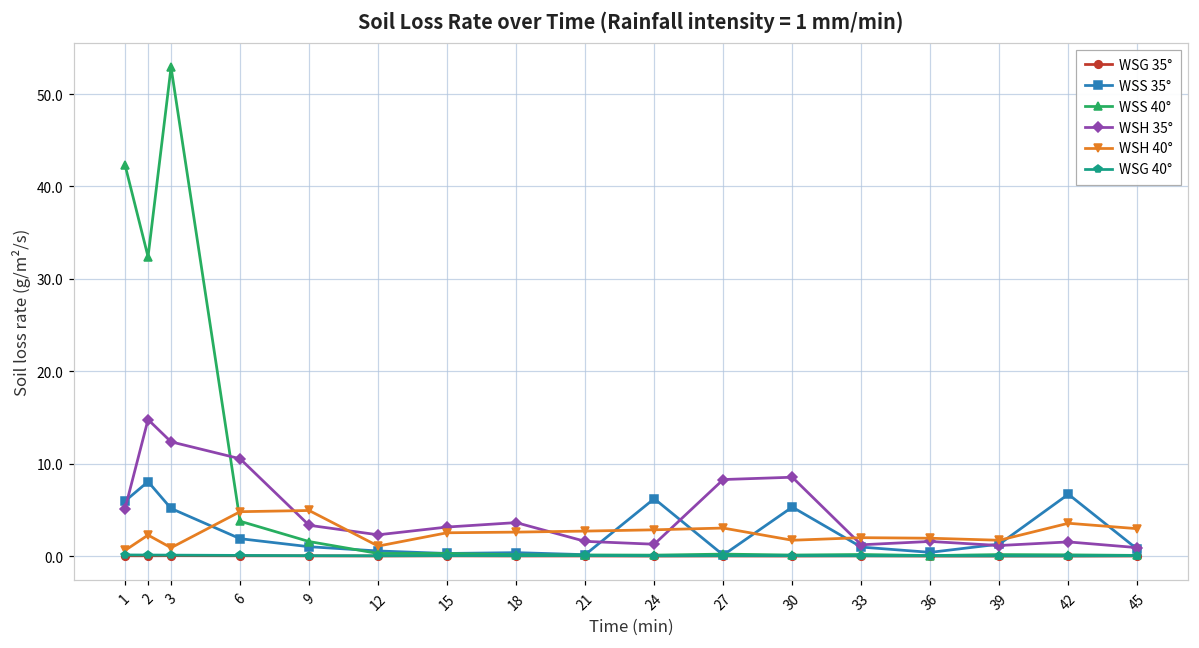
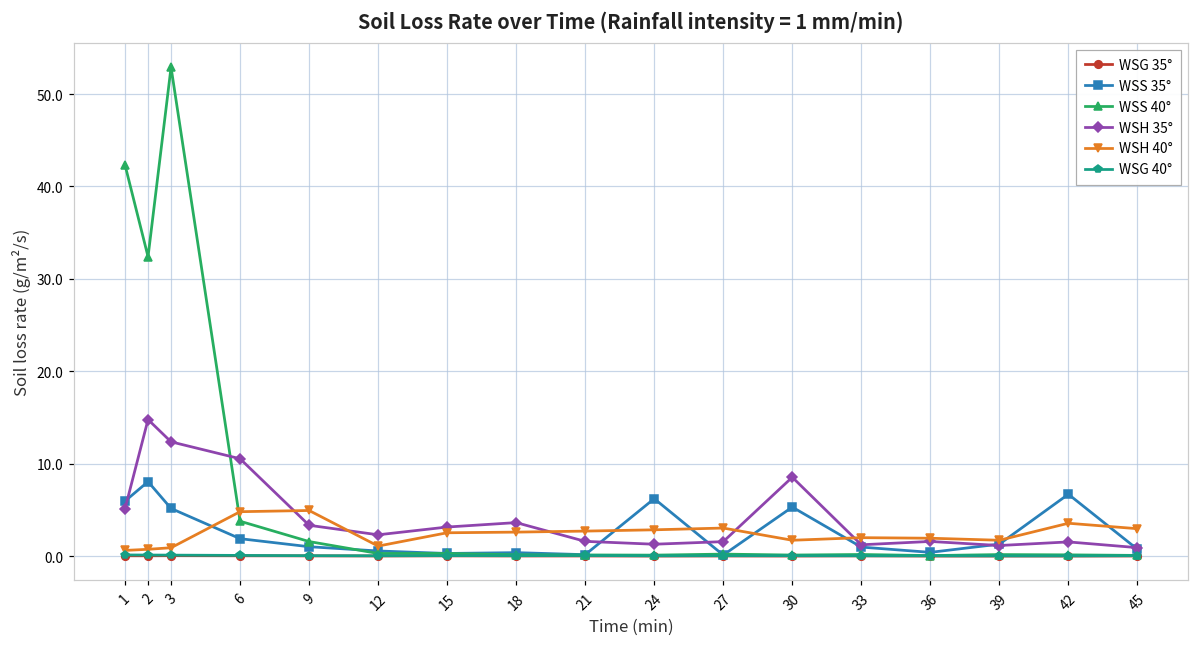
WSH 40°, 2: 2 -> 1
WSH 35°, 27: 8 -> 2
